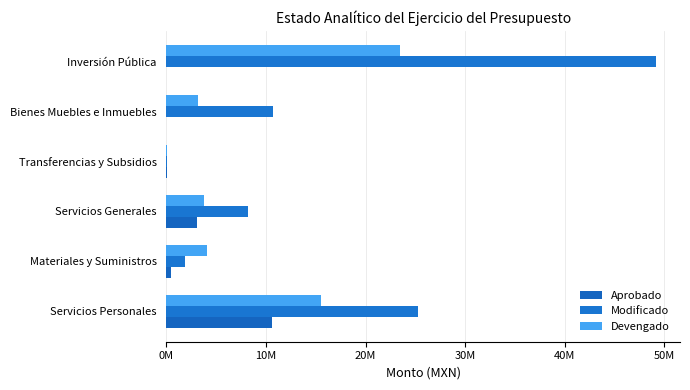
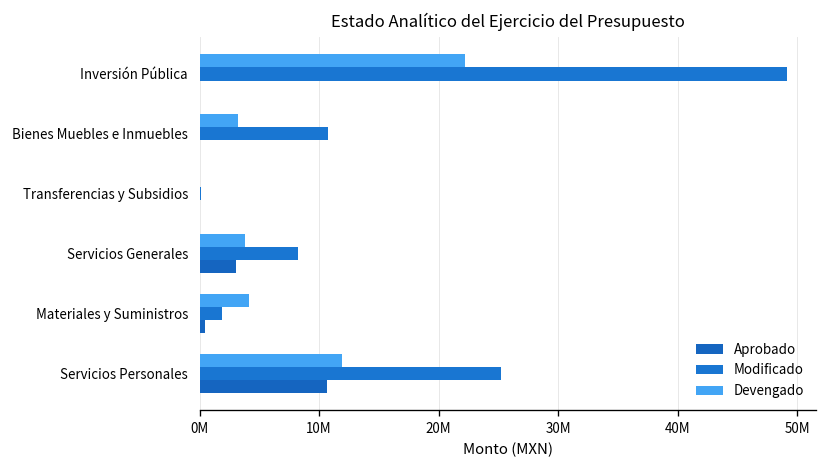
Devengado, Inversión Pública: 23000000 -> 22000000
Devengado, Servicios Personales: 16000000 -> 12000000
